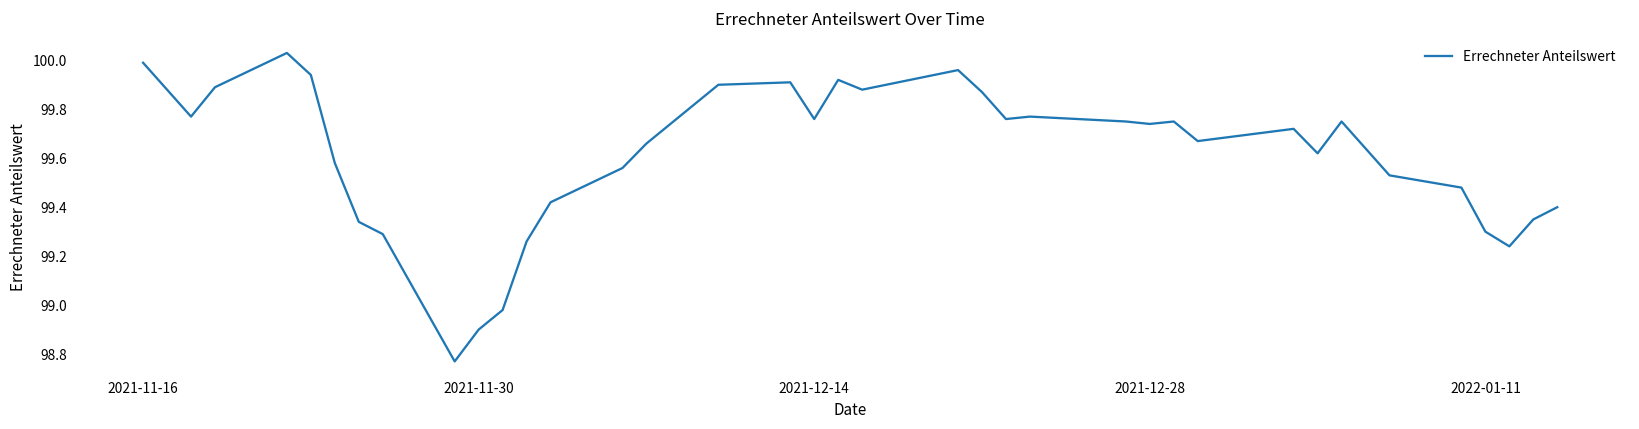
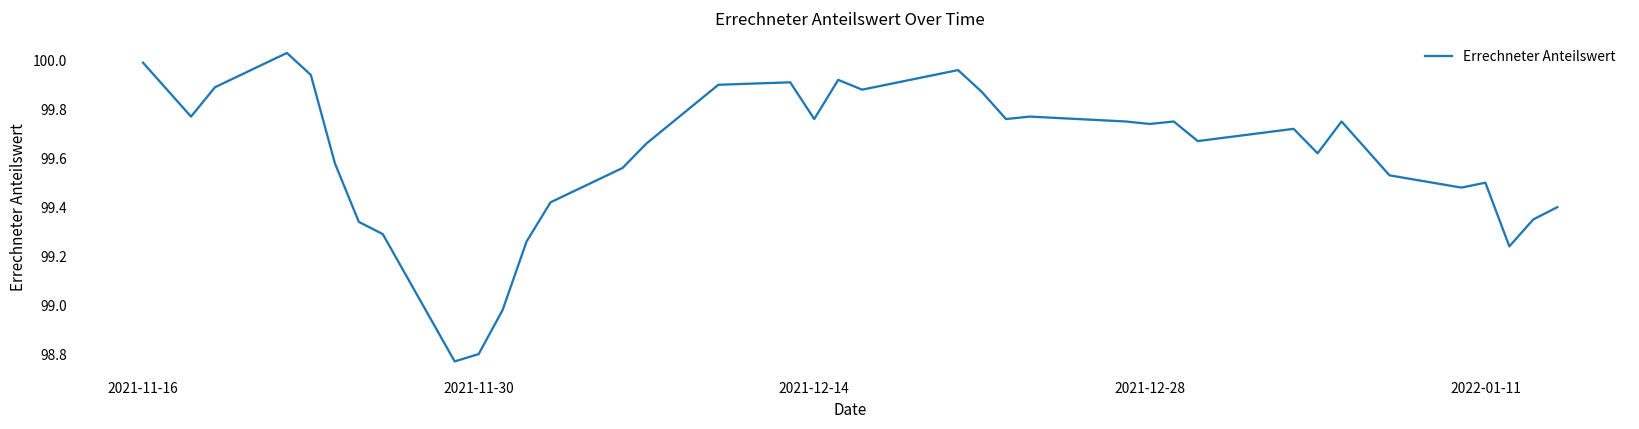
2021-11-30: 98.9 -> 98.8
2022-01-11: 99.3 -> 99.5
